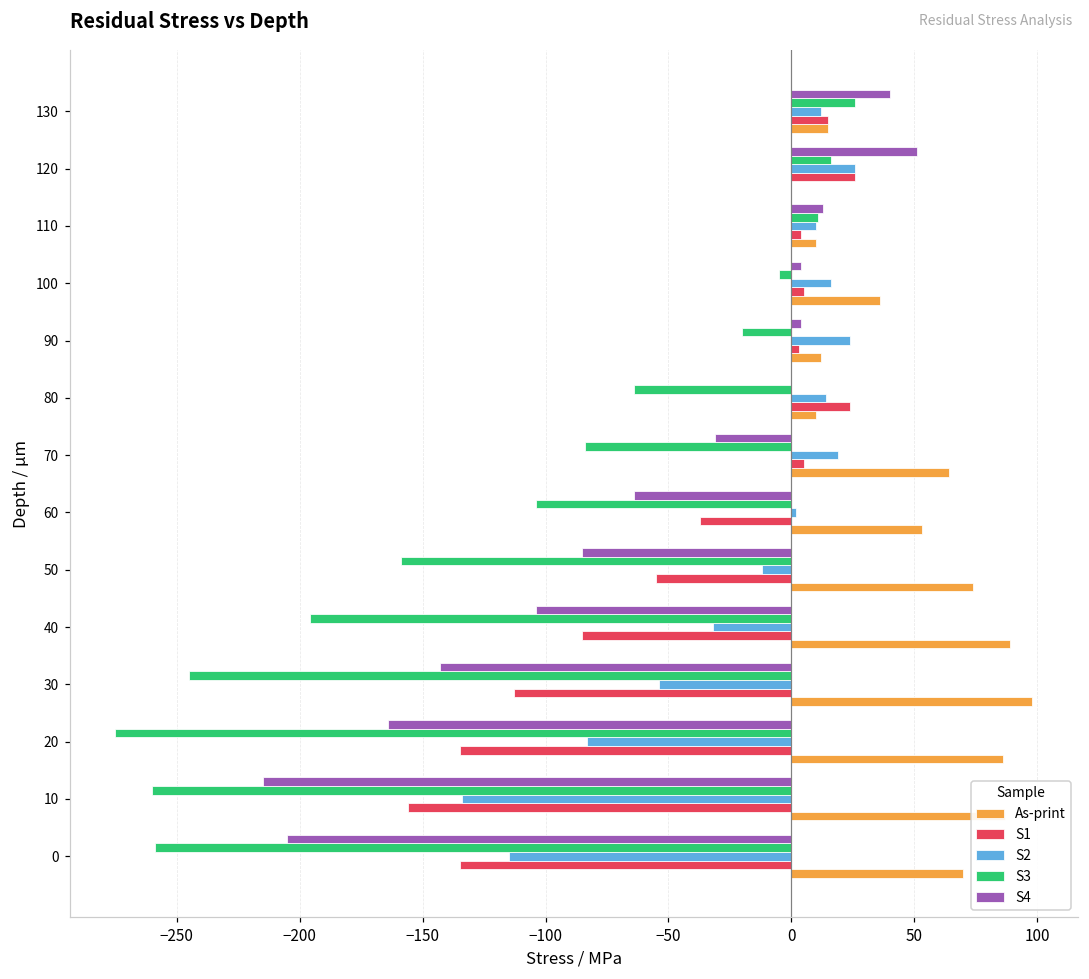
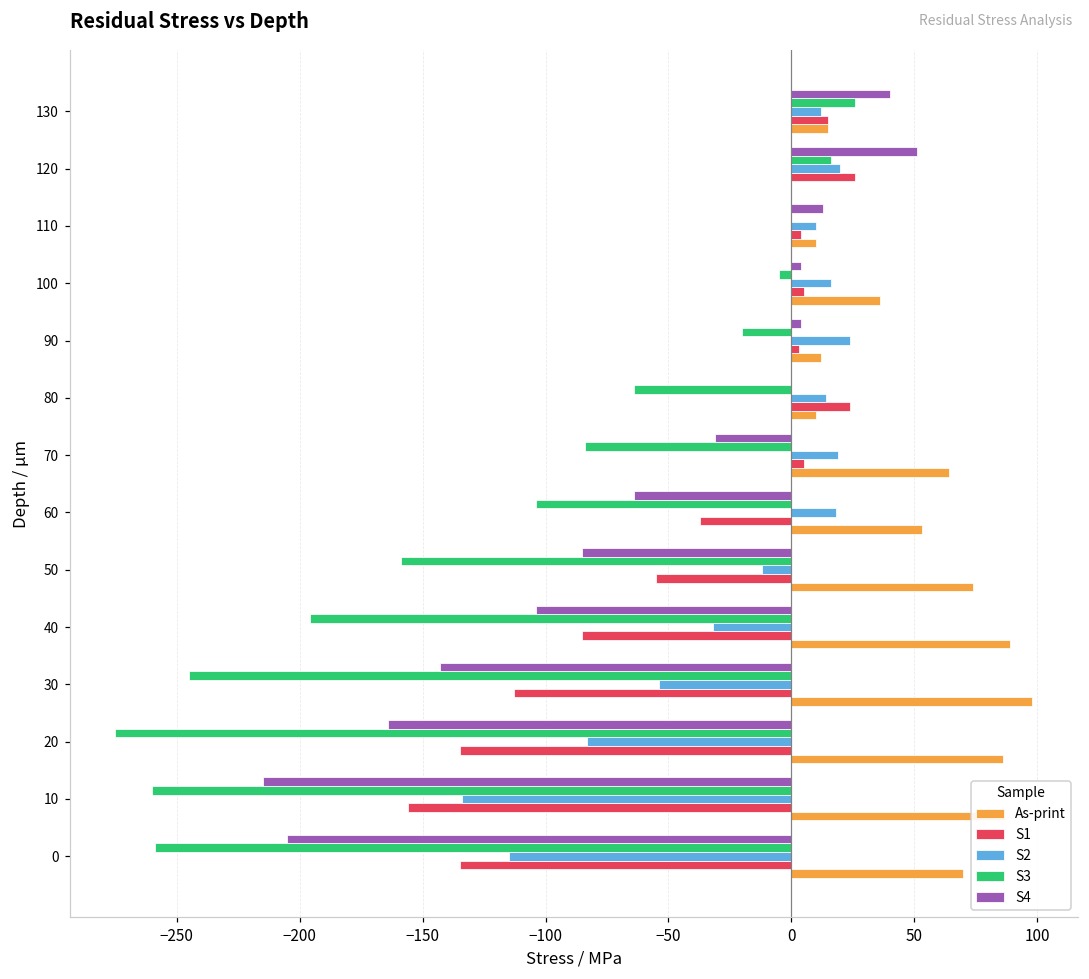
S2, 120: 26 -> 20
S3, 110: 11 -> 0
S2, 60: 2 -> 18
